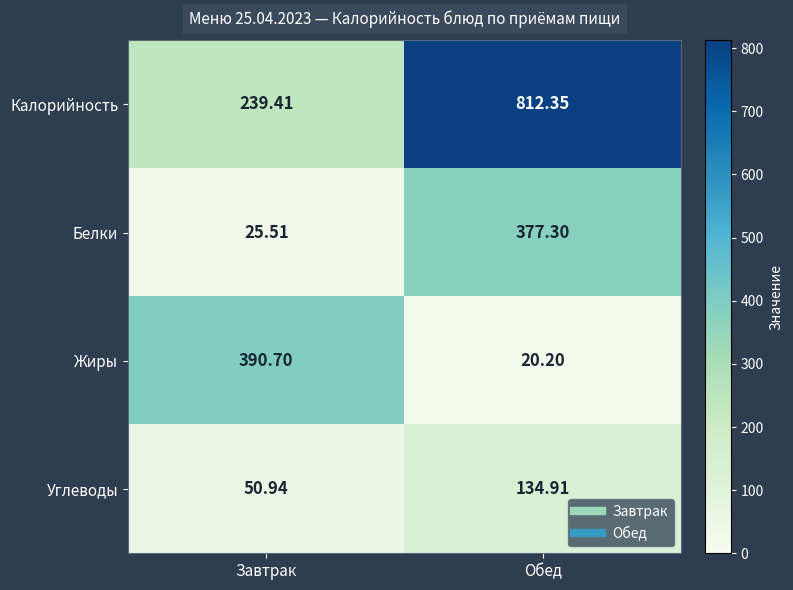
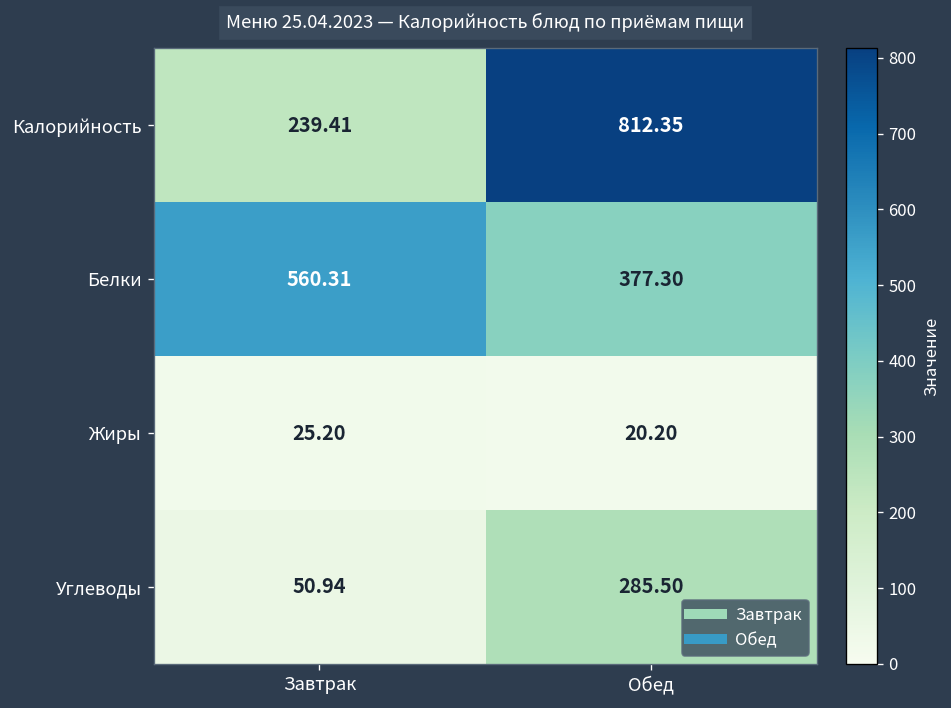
Белки, Завтрак: 25.51 -> 560.31
Жиры, Завтрак: 390.70 -> 25.20
Углеводы, Обед: 134.91 -> 285.50
